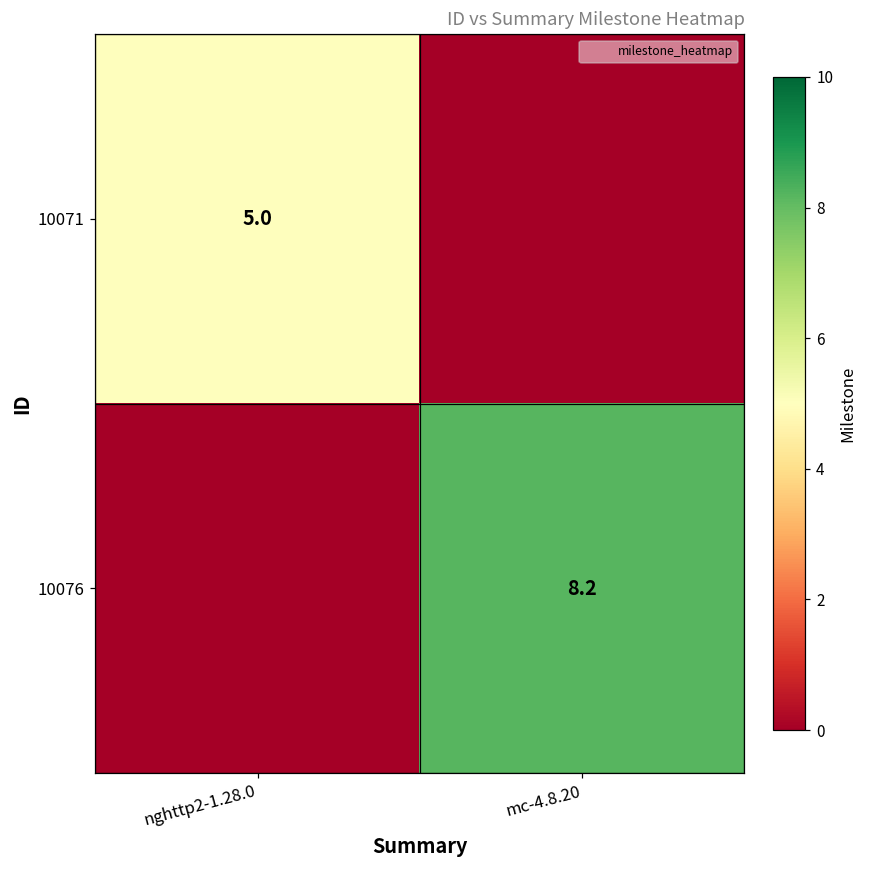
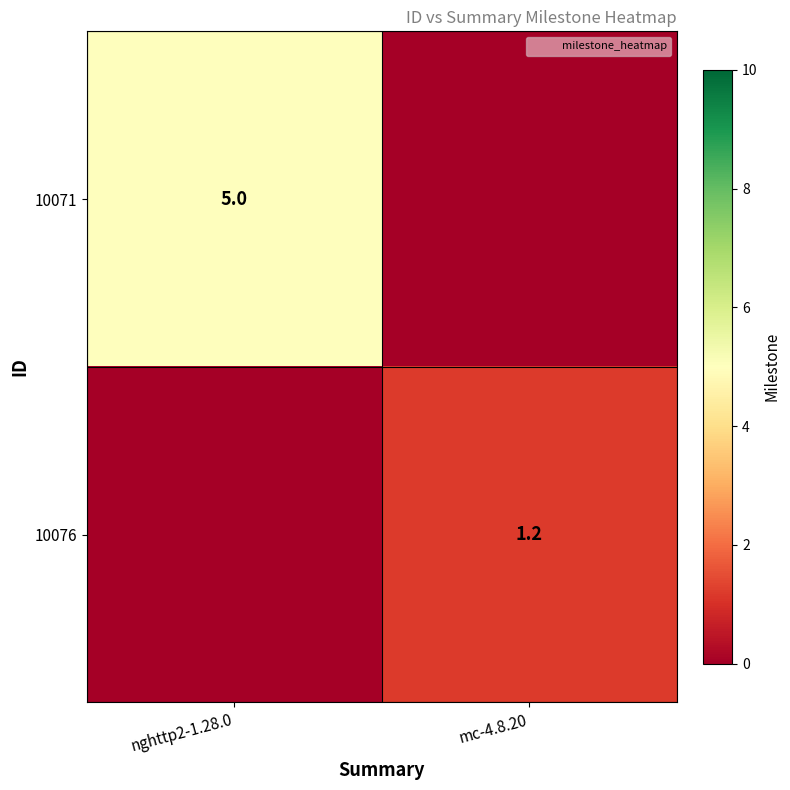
10076, mc-4.8.20: 8.2 -> 1.2
